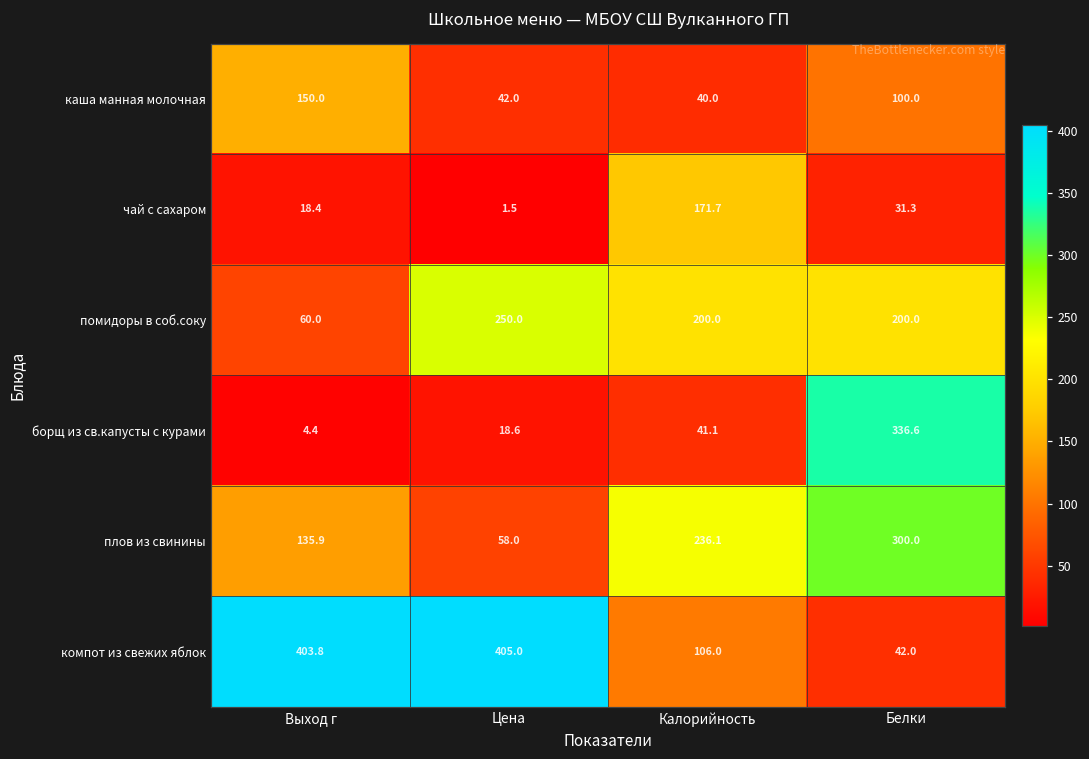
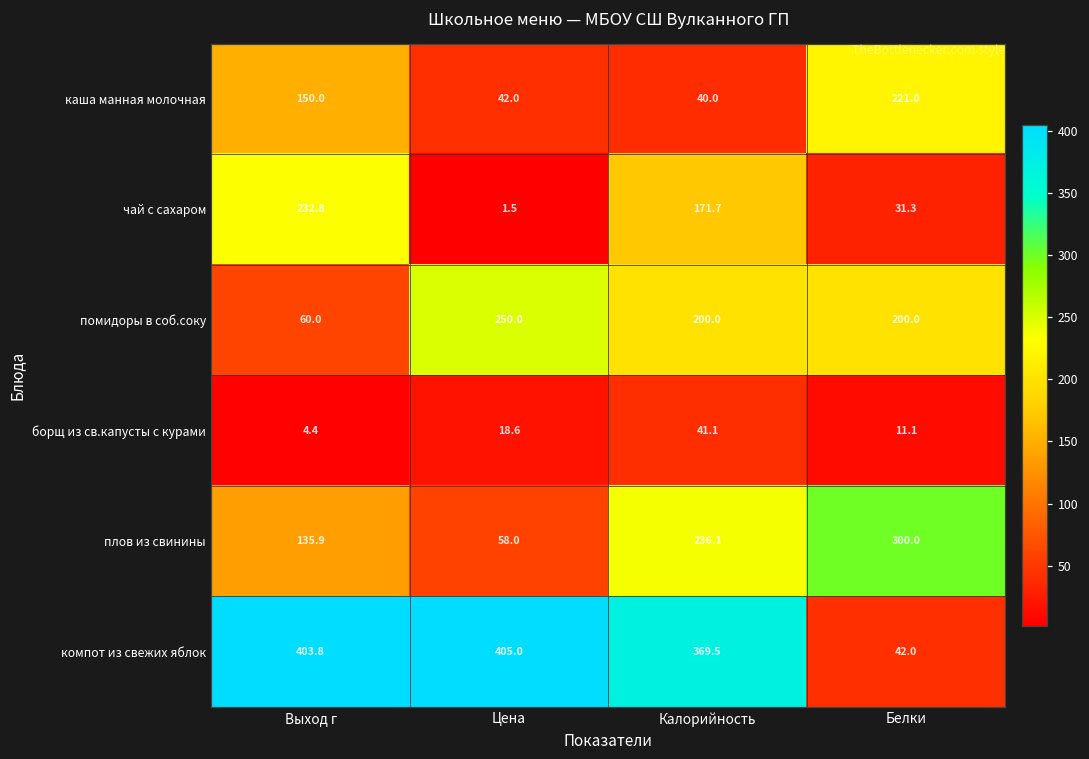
каша манная молочная, Белки: 100.0 -> 221.0
чай с сахаром, Выход г: 18.4 -> 232.8
борщ из св.капусты с курами, Белки: 336.6 -> 11.1
компот из свежих яблок, Калорийность: 106.0 -> 369.5
